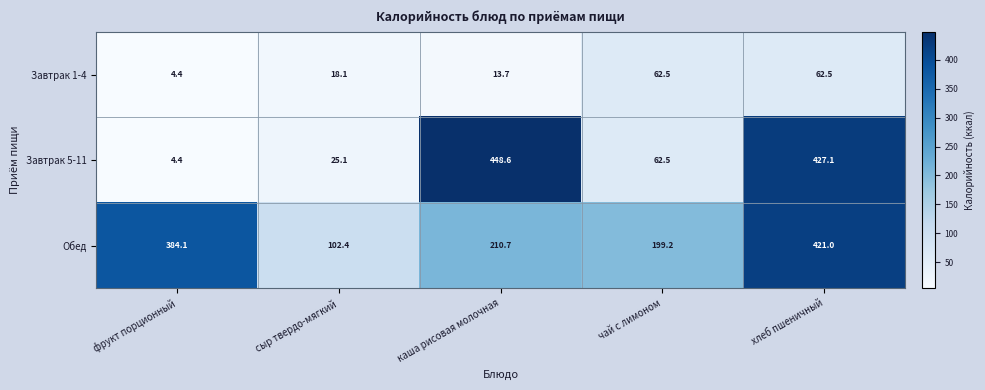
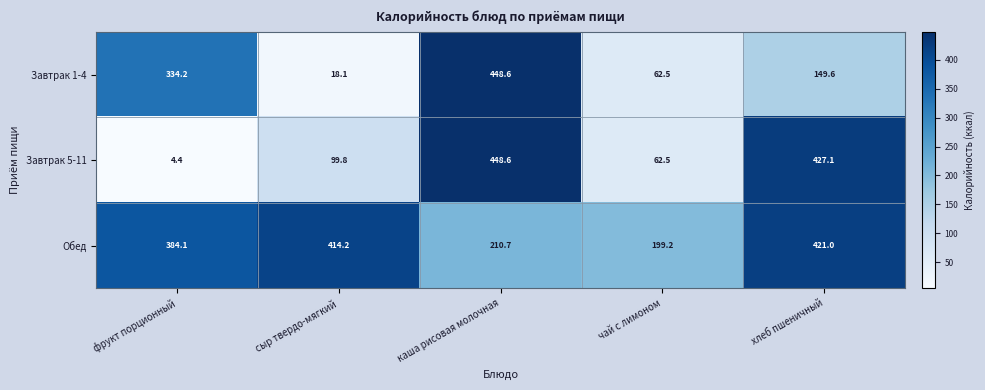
Завтрак 1-4, фрукт порционный: 4.4 -> 334.2
Завтрак 1-4, каша рисовая молочная: 13.7 -> 448.6
Завтрак 1-4, хлеб пшеничный: 62.5 -> 149.6
Завтрак 5-11, сыр твердо-мягкий: 25.1 -> 99.8
Обед, сыр твердо-мягкий: 102.4 -> 414.2
